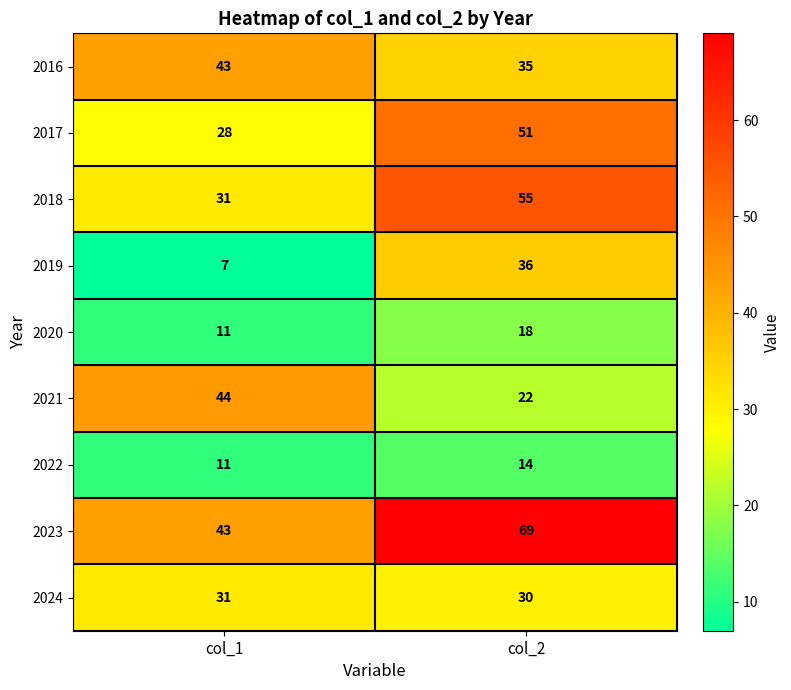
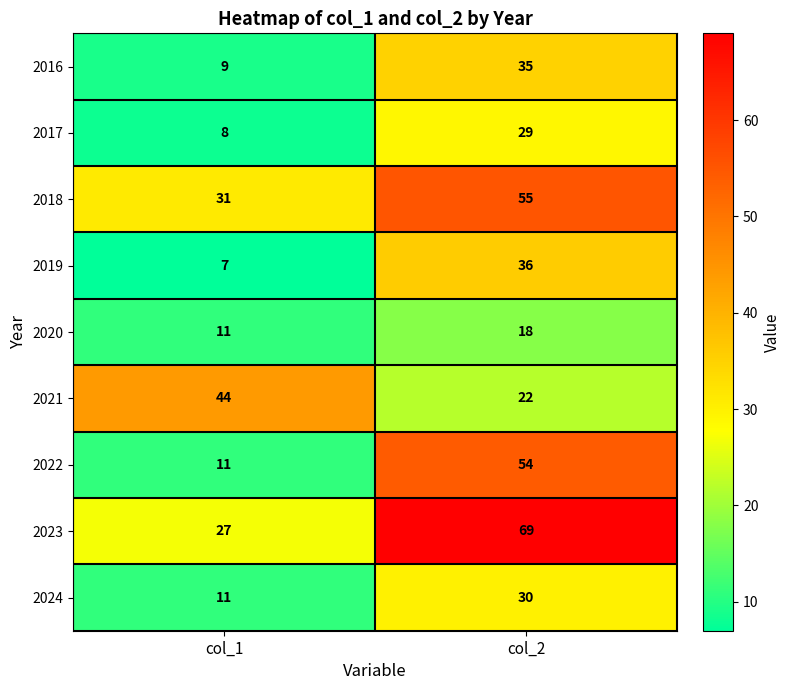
2016, col_1: 43 -> 9
2017, col_1: 28 -> 8
2017, col_2: 51 -> 29
2022, col_2: 14 -> 54
2023, col_1: 43 -> 27
2024, col_1: 31 -> 11
